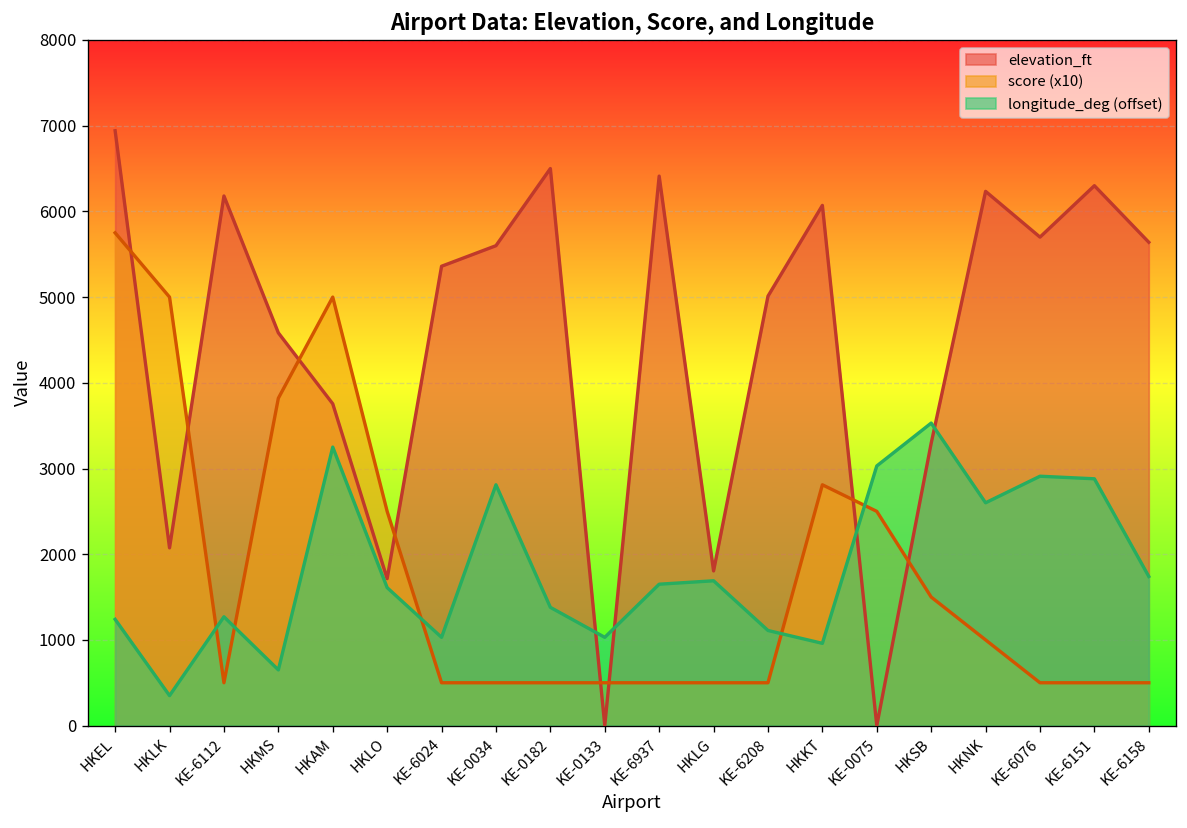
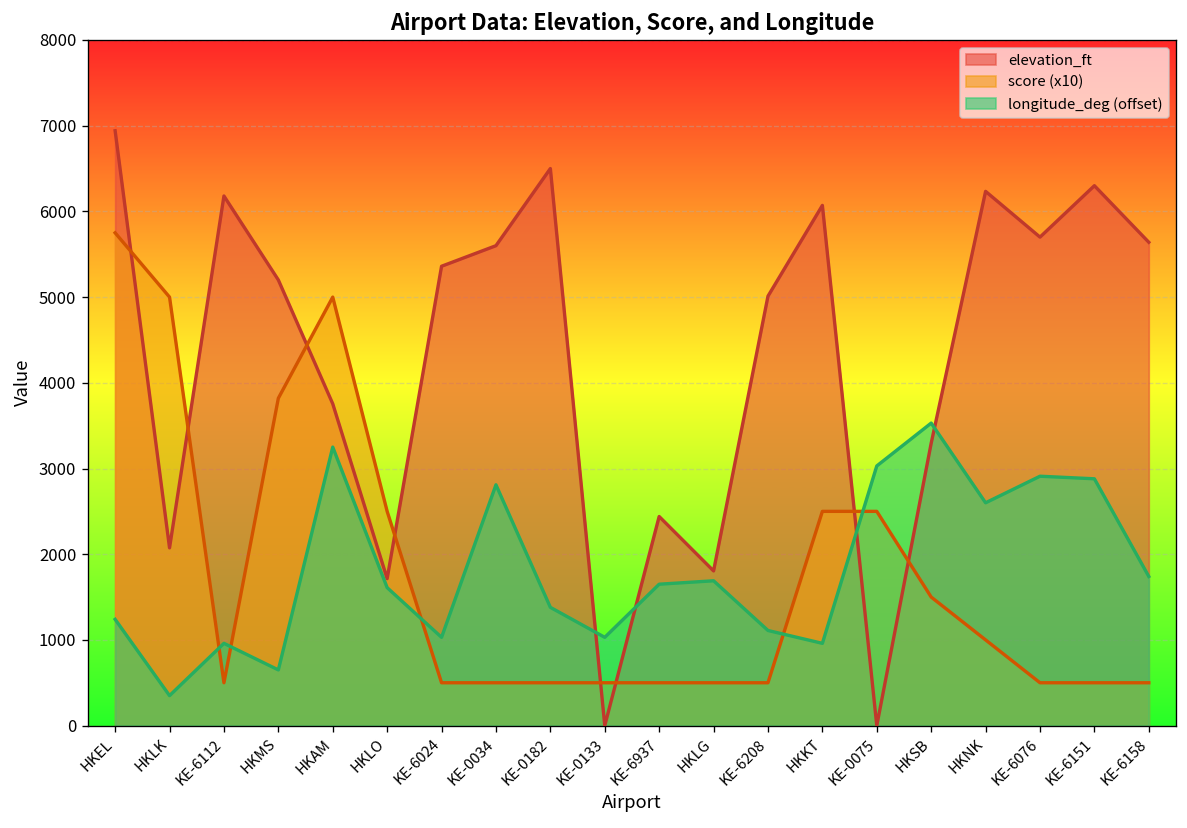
longitude_deg (offset), KE-6112: 1300 -> 1000
elevation_ft, HKMS: 4600 -> 5200
elevation_ft, KE-6937: 6400 -> 2400
score (x10), HKKT: 2800 -> 2500
